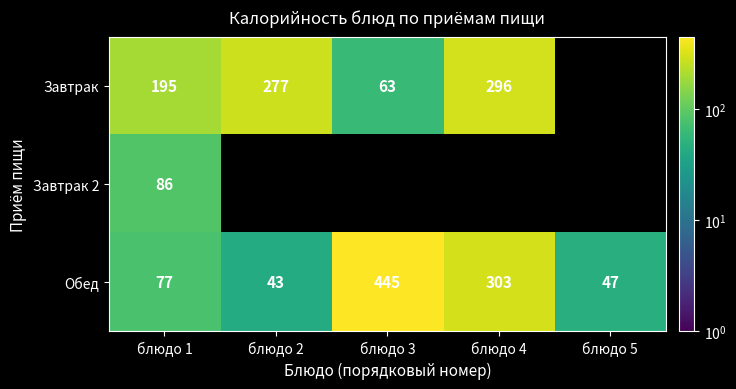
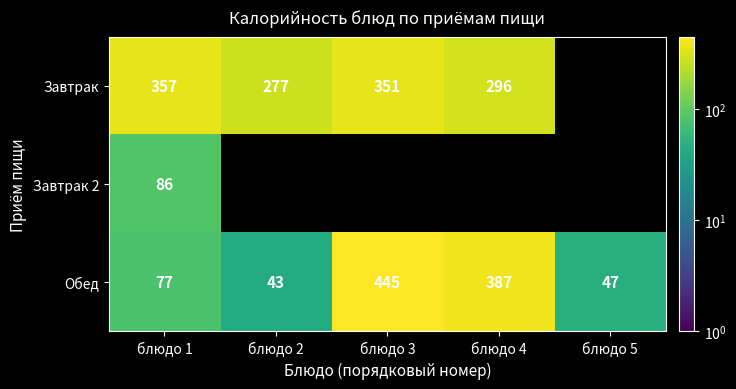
Завтрак, блюдо 1: 195 -> 357
Завтрак, блюдо 3: 63 -> 351
Обед, блюдо 4: 303 -> 387
